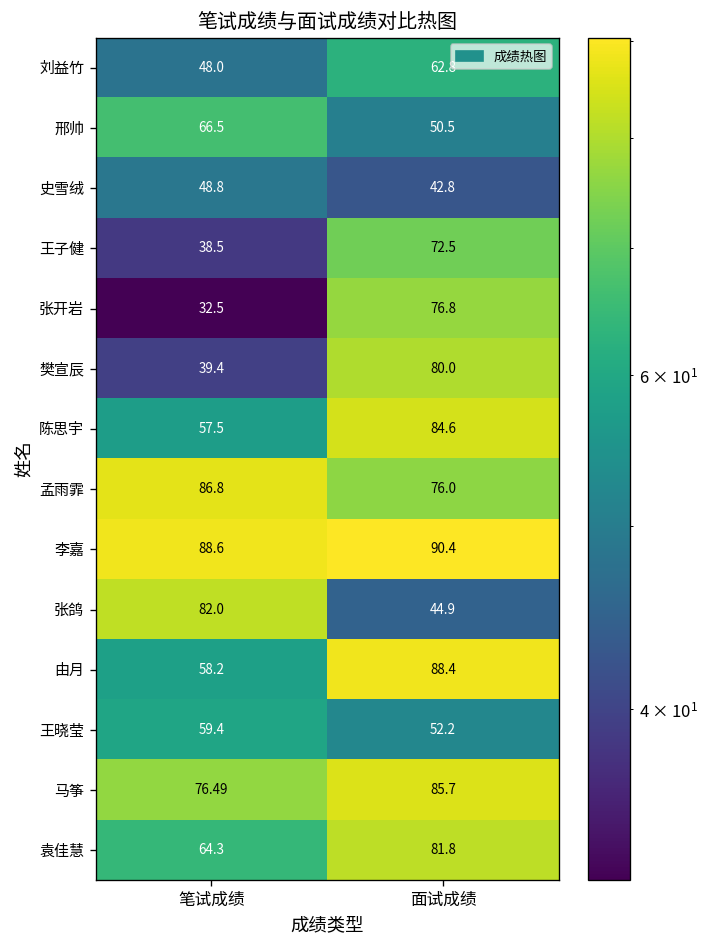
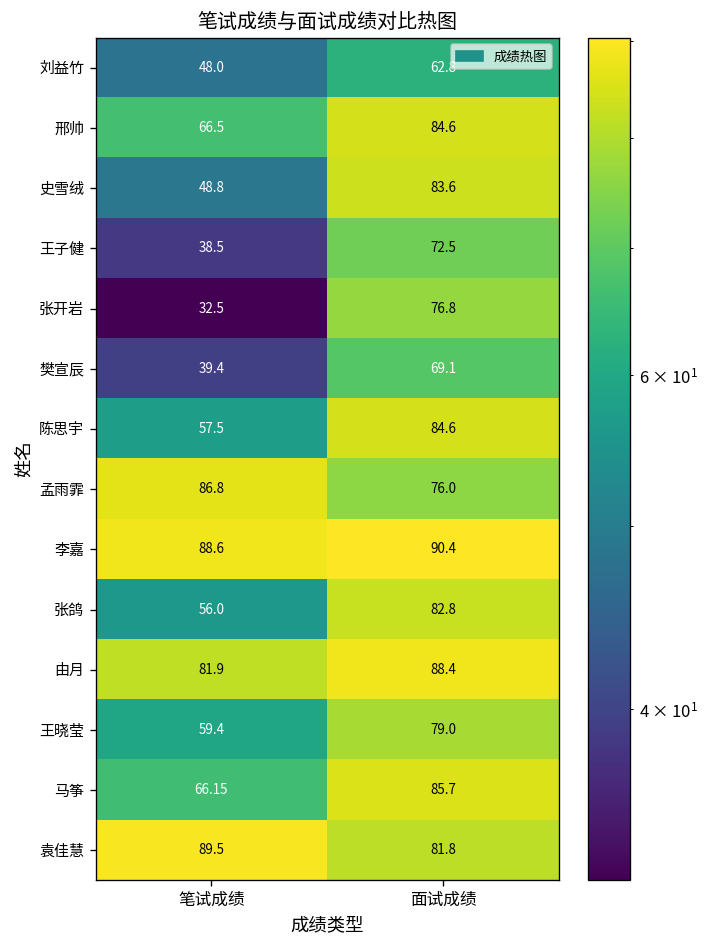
邢帅, 面试成绩: 50.5 -> 84.6
史雪绒, 面试成绩: 42.8 -> 83.6
樊宣辰, 面试成绩: 80.0 -> 69.1
张鸽, 笔试成绩: 82.0 -> 56.0
张鸽, 面试成绩: 44.9 -> 82.8
由月, 笔试成绩: 58.2 -> 81.9
王晓莹, 面试成绩: 52.2 -> 79.0
马筝, 笔试成绩: 76.49 -> 66.15
袁佳慧, 笔试成绩: 64.3 -> 89.5
